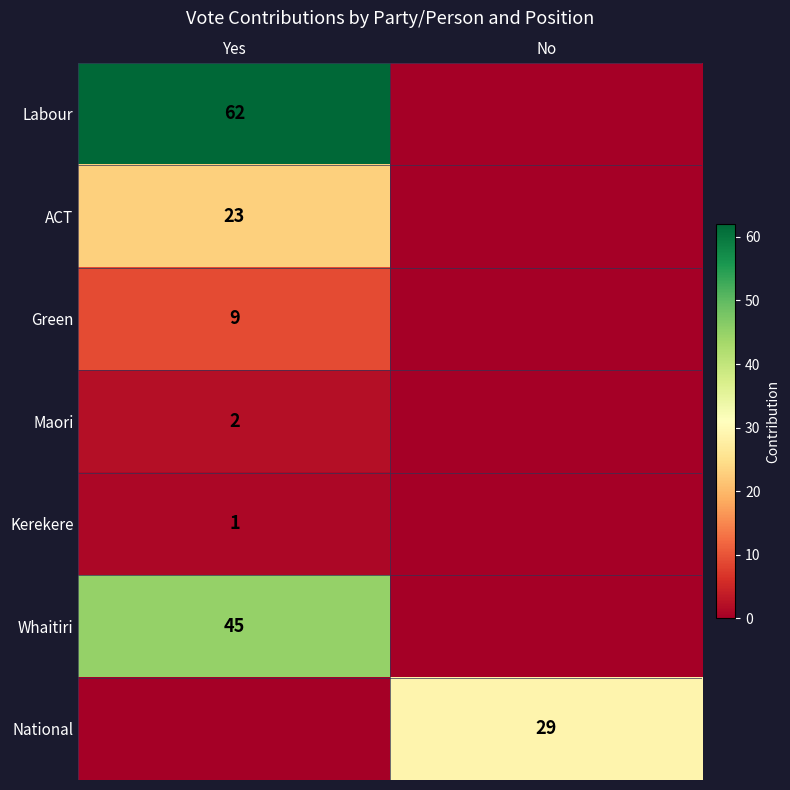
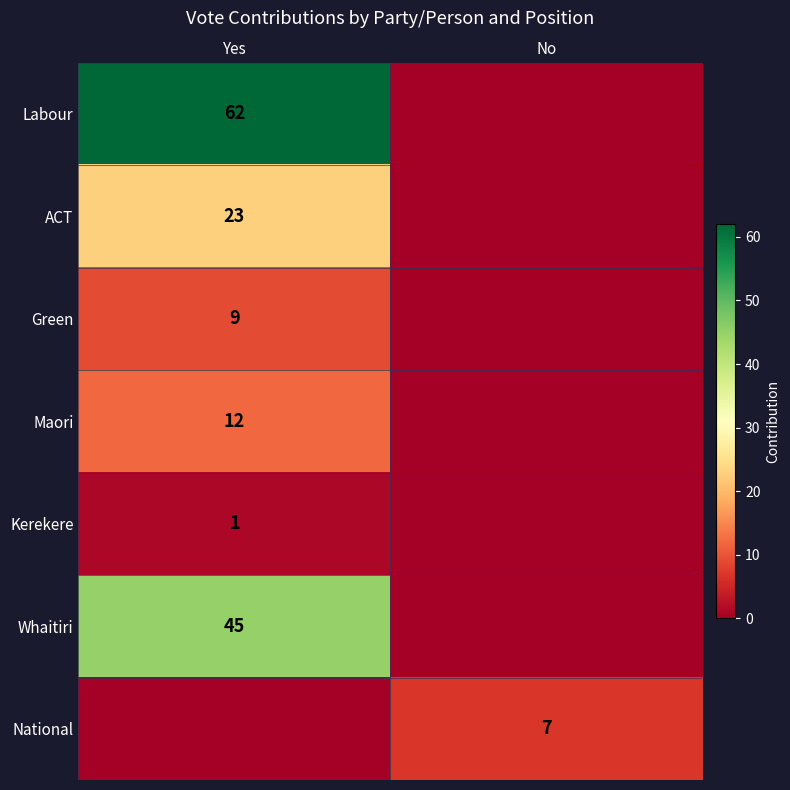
Maori, Yes: 2 -> 12
National, No: 29 -> 7
